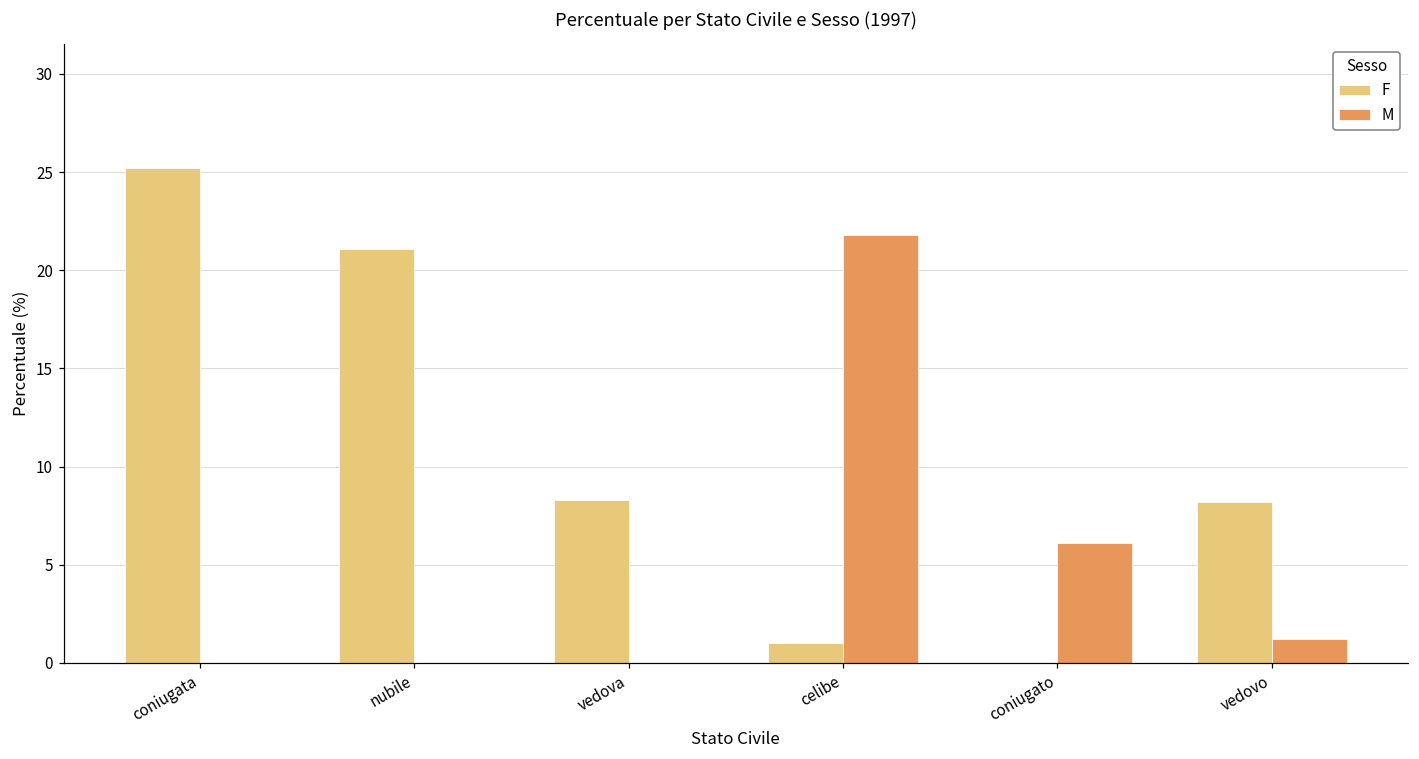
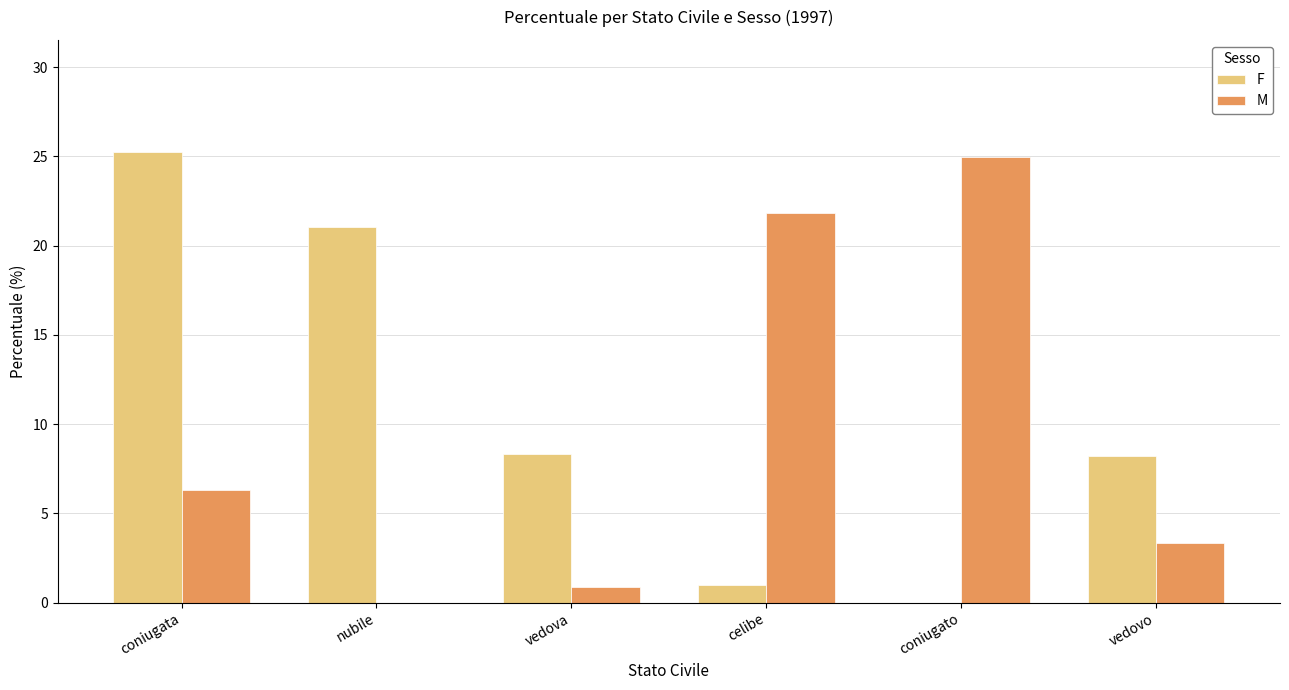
M, coniugata: 0.0 -> 6.3
M, vedova: 0.0 -> 0.9
M, coniugato: 6.1 -> 25.0
M, vedovo: 1.2 -> 3.3
